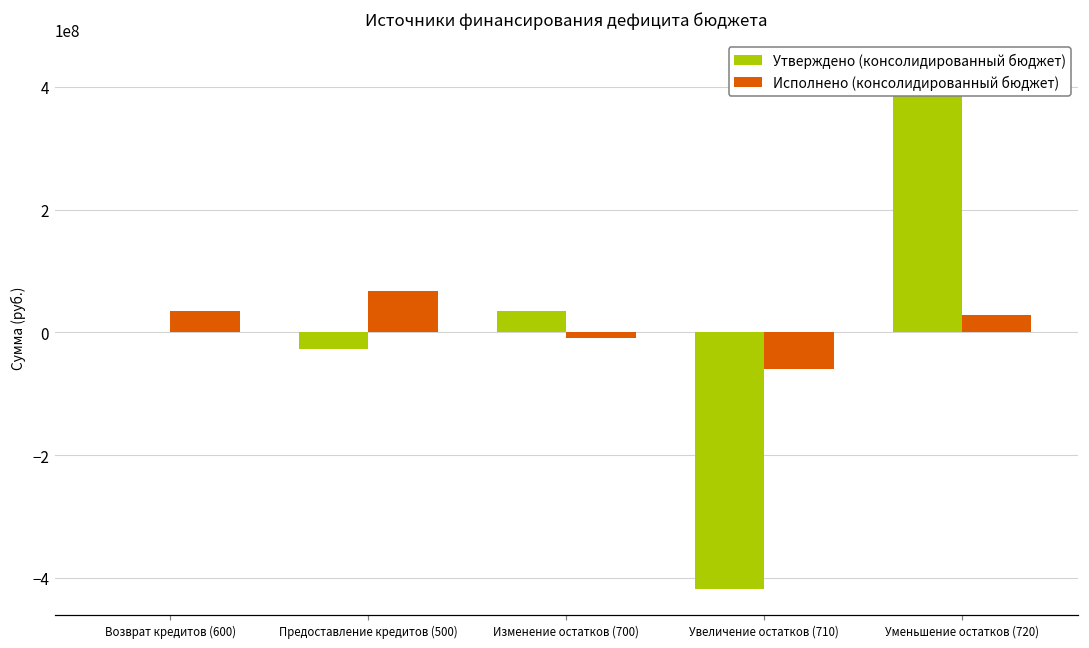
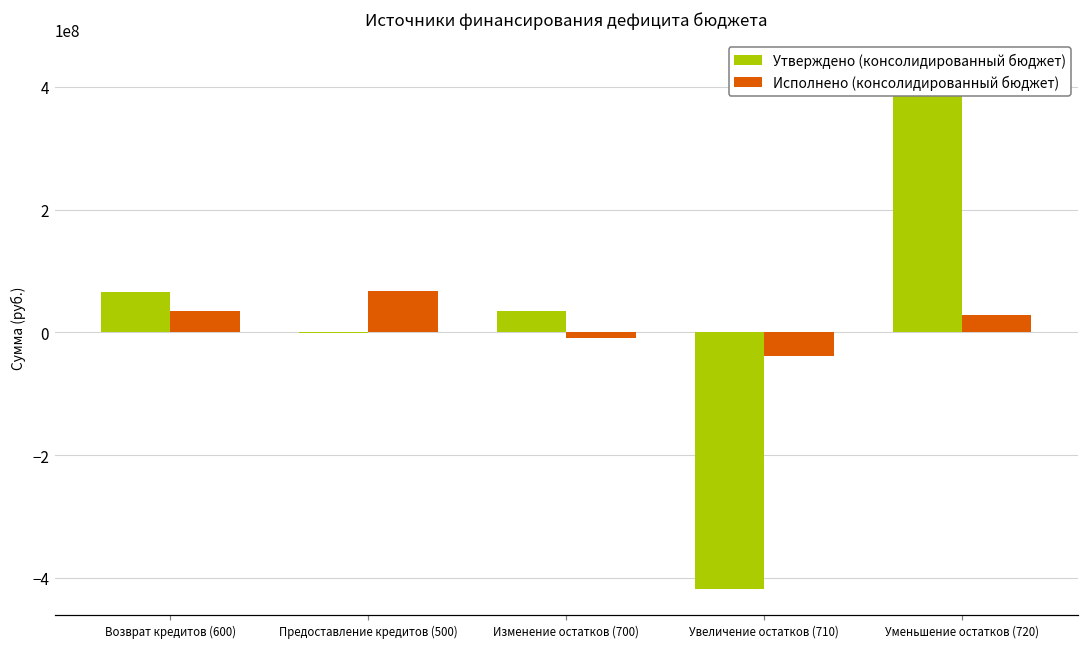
Утверждено (консолидированный бюджет), Возврат кредитов (600): 0 -> 70000000
Утверждено (консолидированный бюджет), Предоставление кредитов (500): -30000000 -> 0
Исполнено (консолидированный бюджет), Увеличение остатков (710): -60000000 -> -40000000
